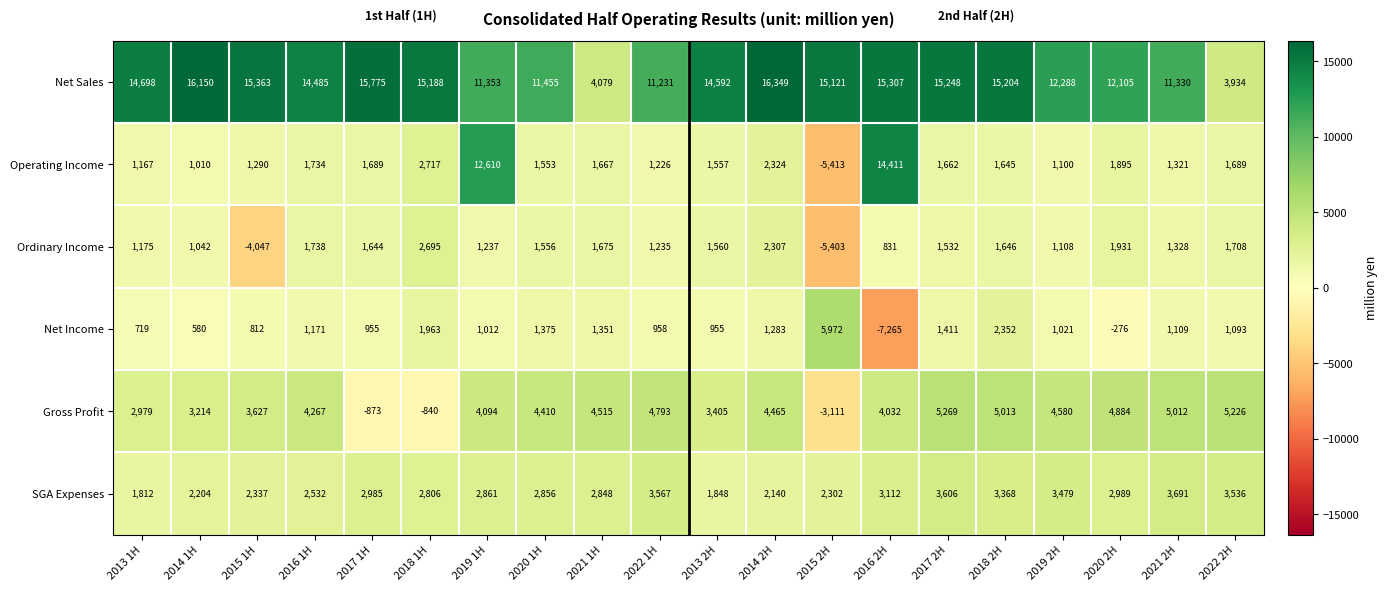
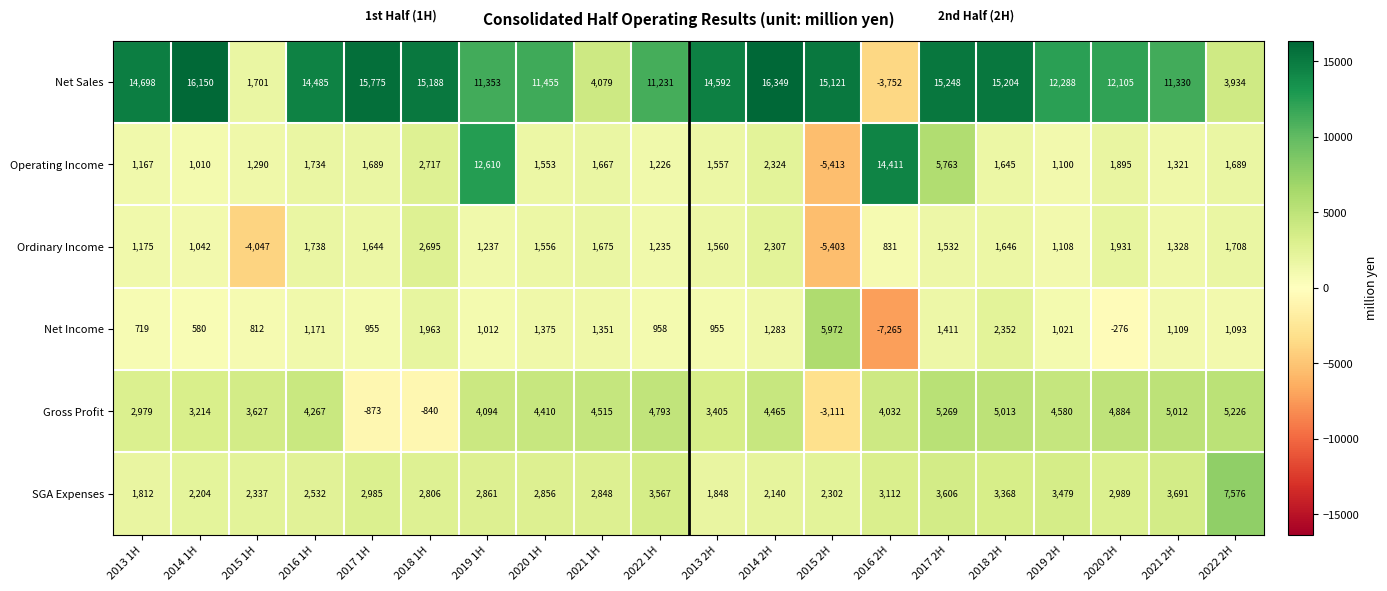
Net Sales, 2015 1H: 15,363 -> 1,701
Net Sales, 2016 2H: 15,307 -> -3,752
Operating Income, 2017 2H: 1,662 -> 5,763
SGA Expenses, 2022 2H: 3,536 -> 7,576
